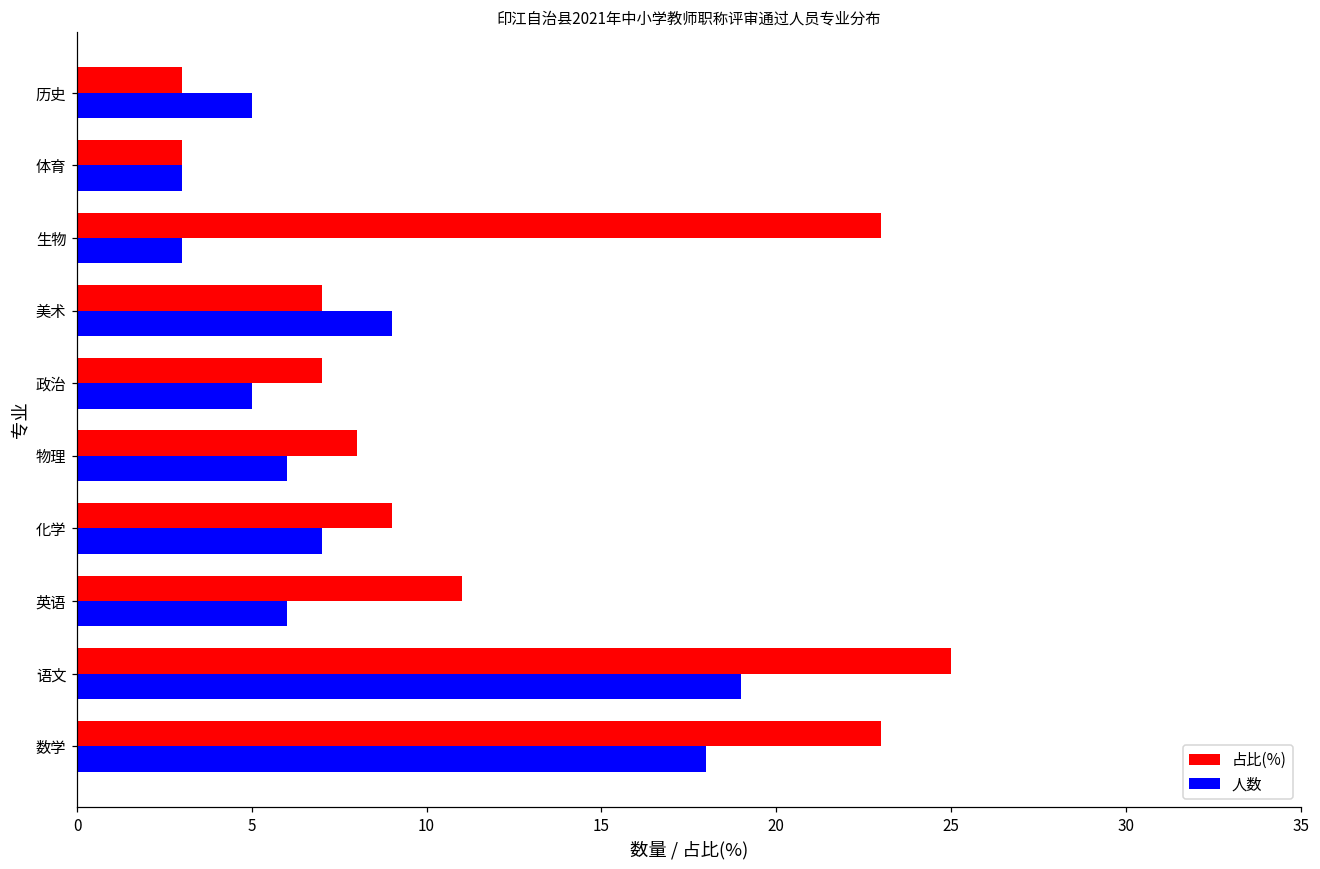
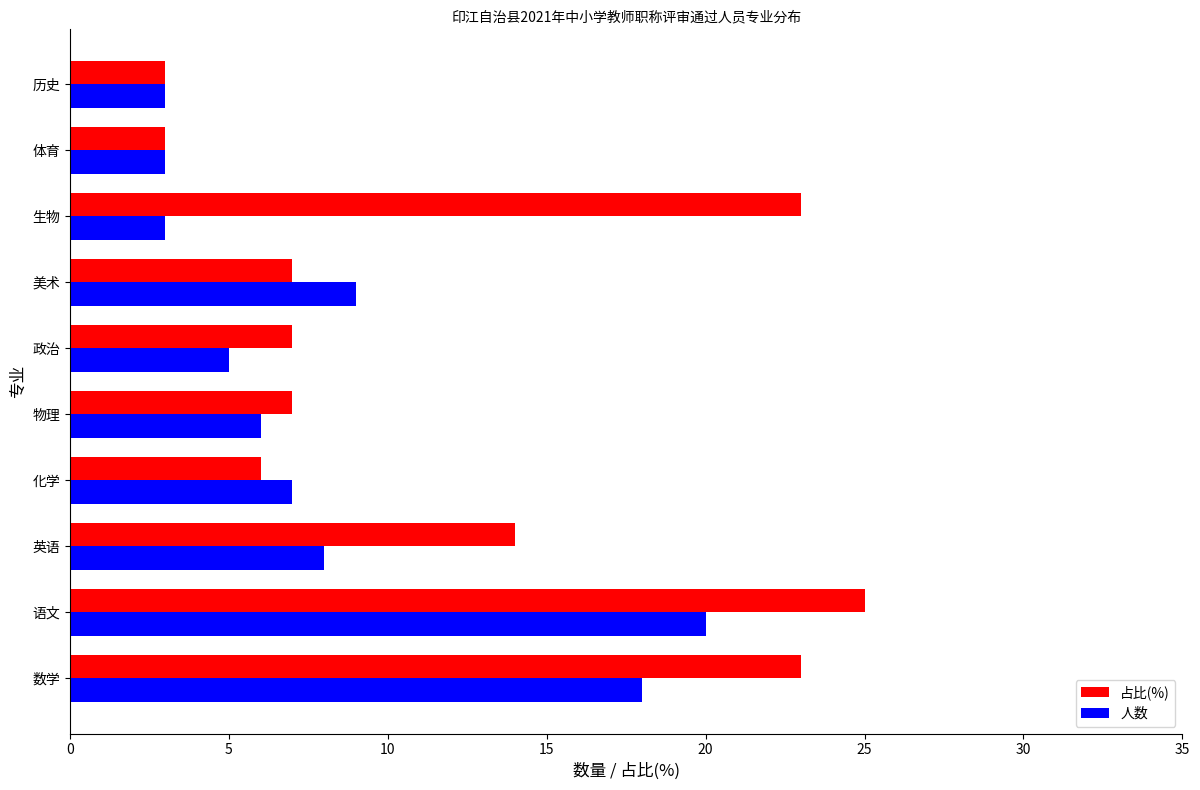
人数, 历史: 5 -> 3
占比(%), 物理: 8 -> 7
占比(%), 化学: 9 -> 6
占比(%), 英语: 11 -> 14
人数, 英语: 6 -> 8
人数, 语文: 19 -> 20
